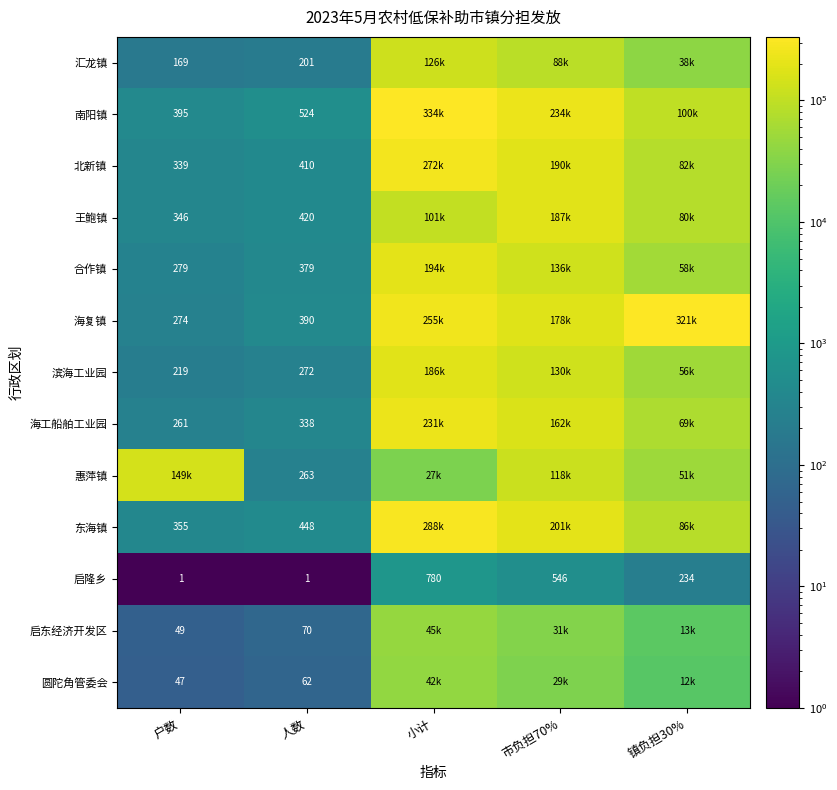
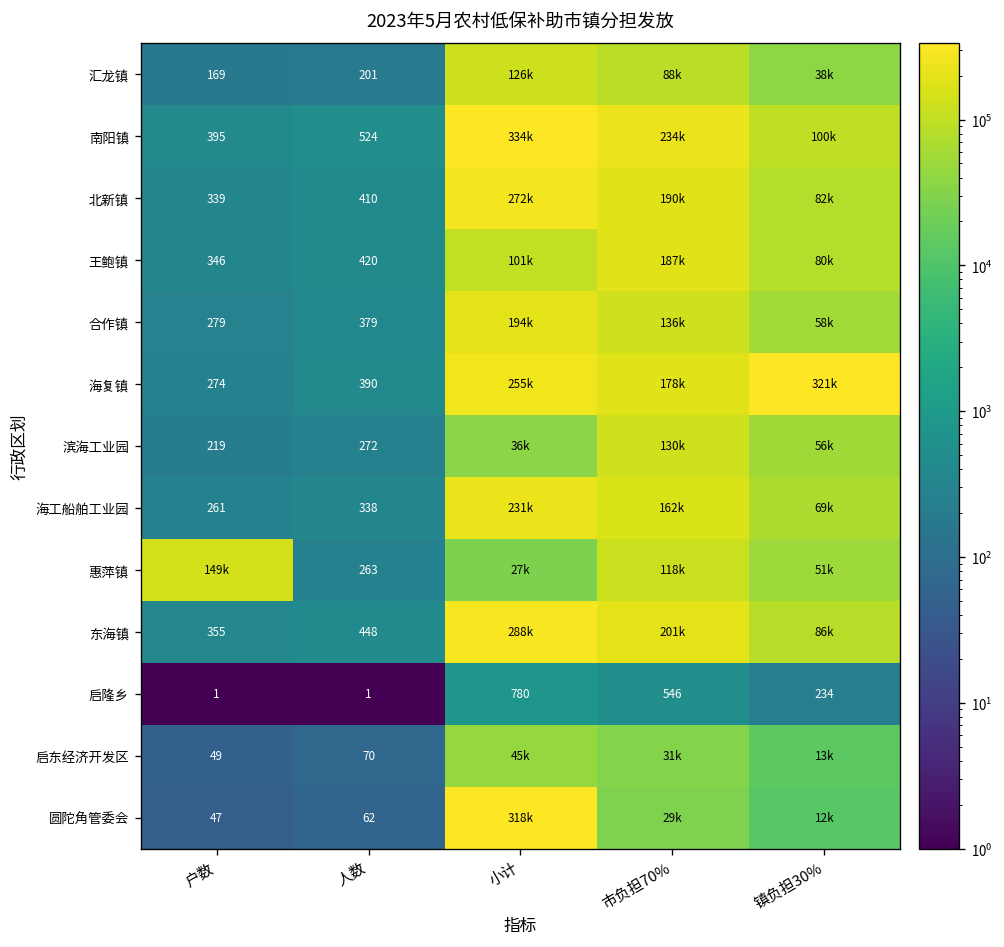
滨海工业园, 小计: 186k -> 36k
圆陀角管委会, 小计: 42k -> 318k
